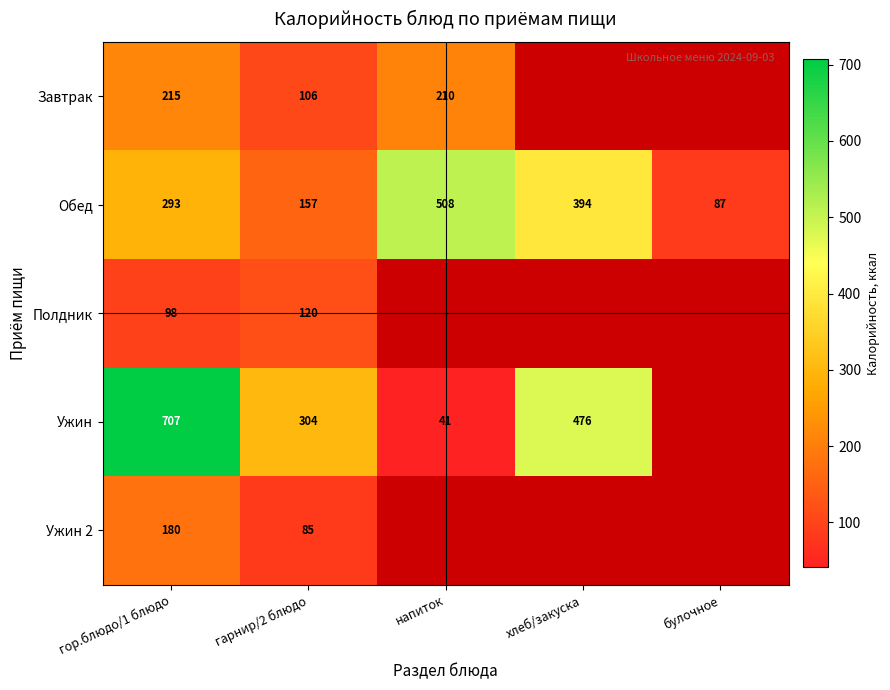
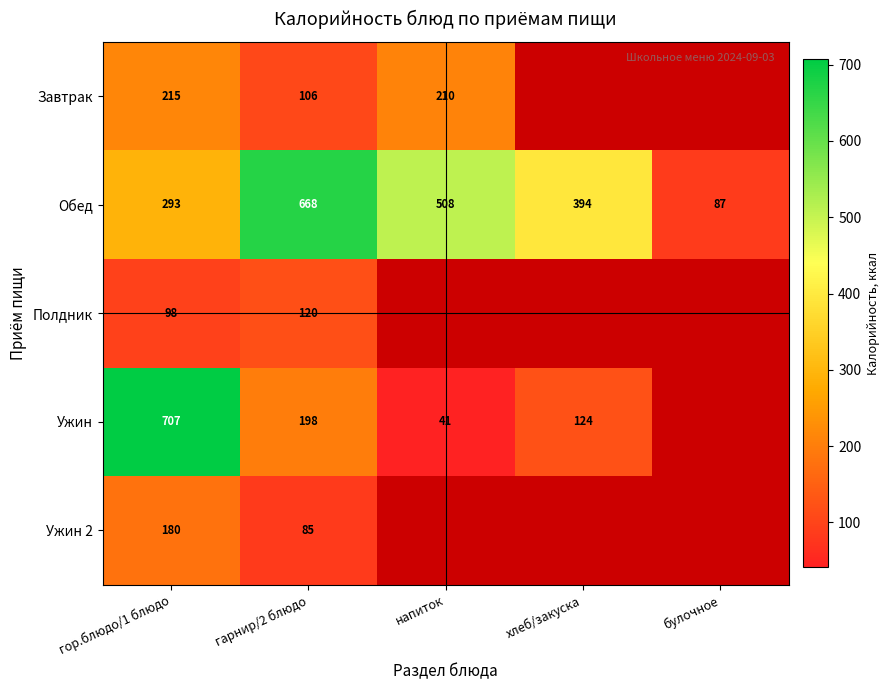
Обед, гарнир/2 блюдо: 157 -> 668
Ужин, гарнир/2 блюдо: 304 -> 198
Ужин, хлеб/закуска: 476 -> 124
